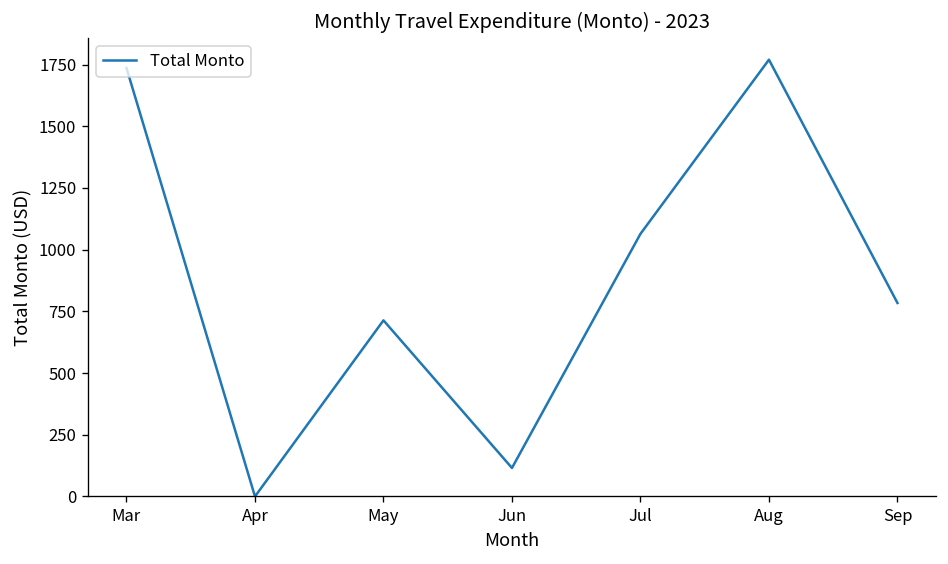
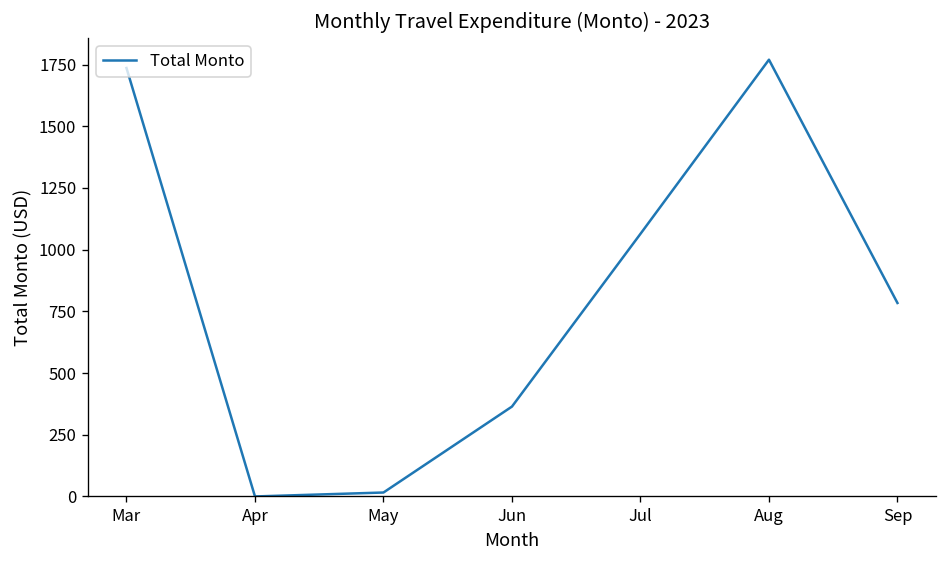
May: 710 -> 20
Jun: 120 -> 360
